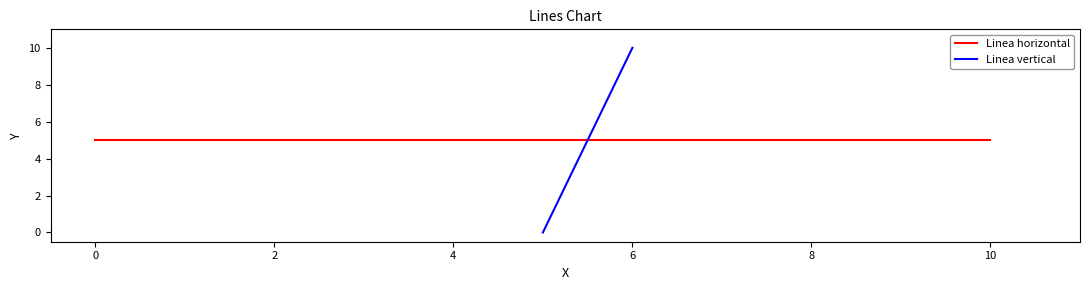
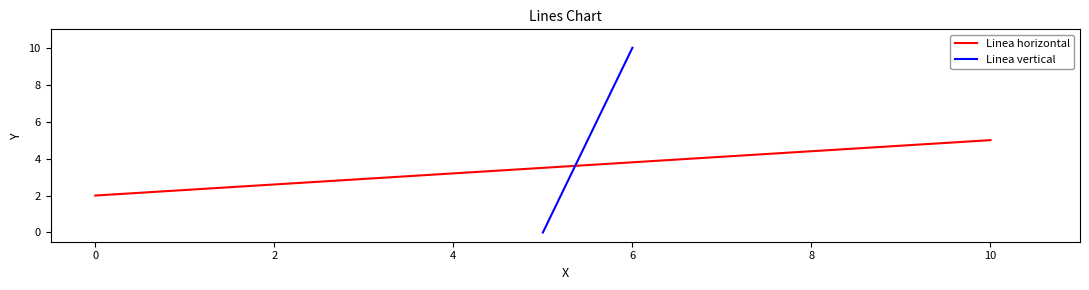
Linea horizontal, 0: 5 -> 2
